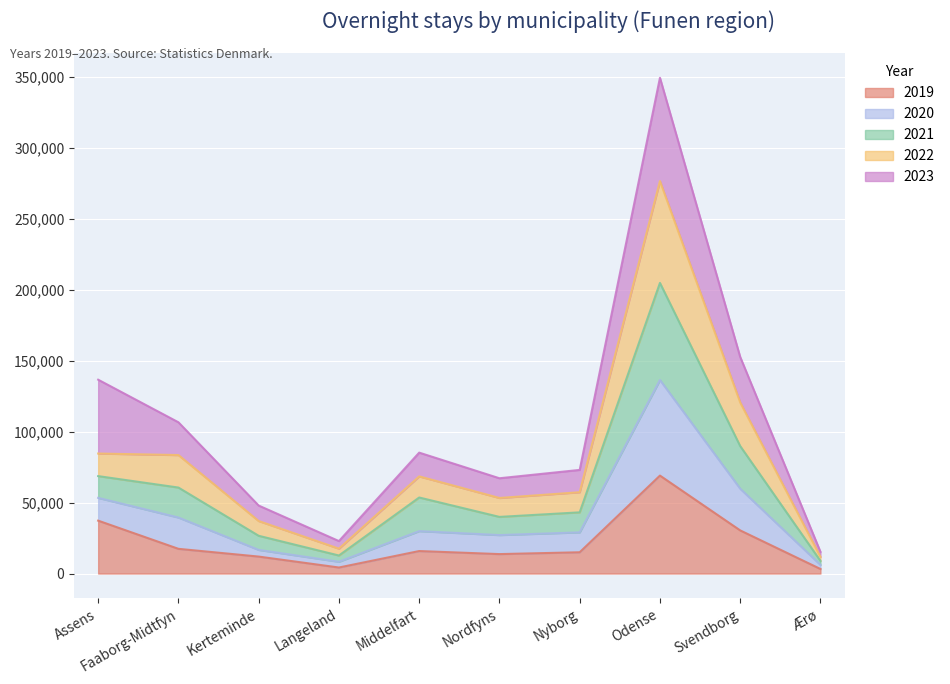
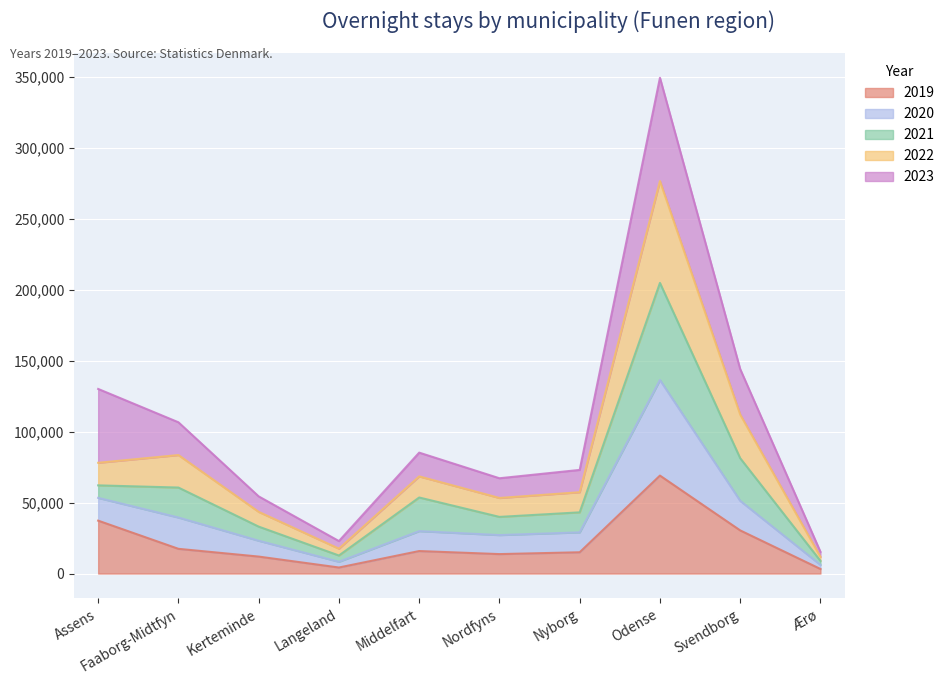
2021, Assens: 15,000 -> 9,000
2020, Kerteminde: 5,000 -> 11,000
2020, Svendborg: 29,000 -> 21,000
